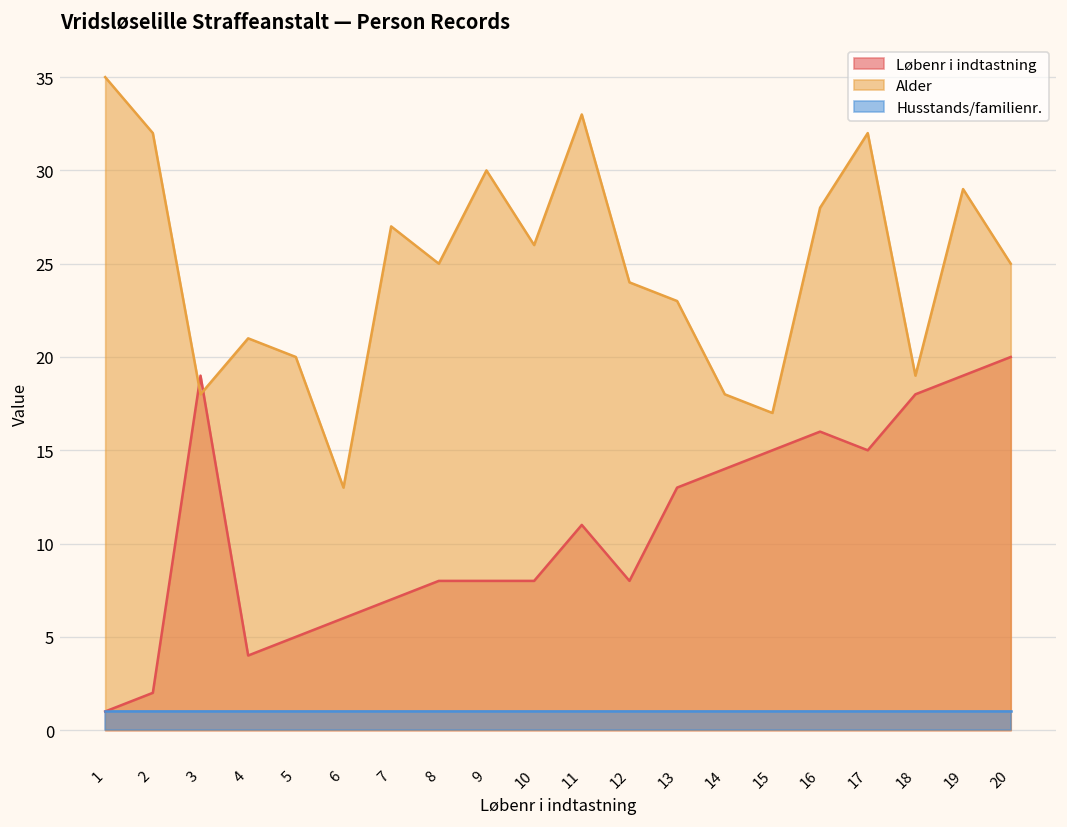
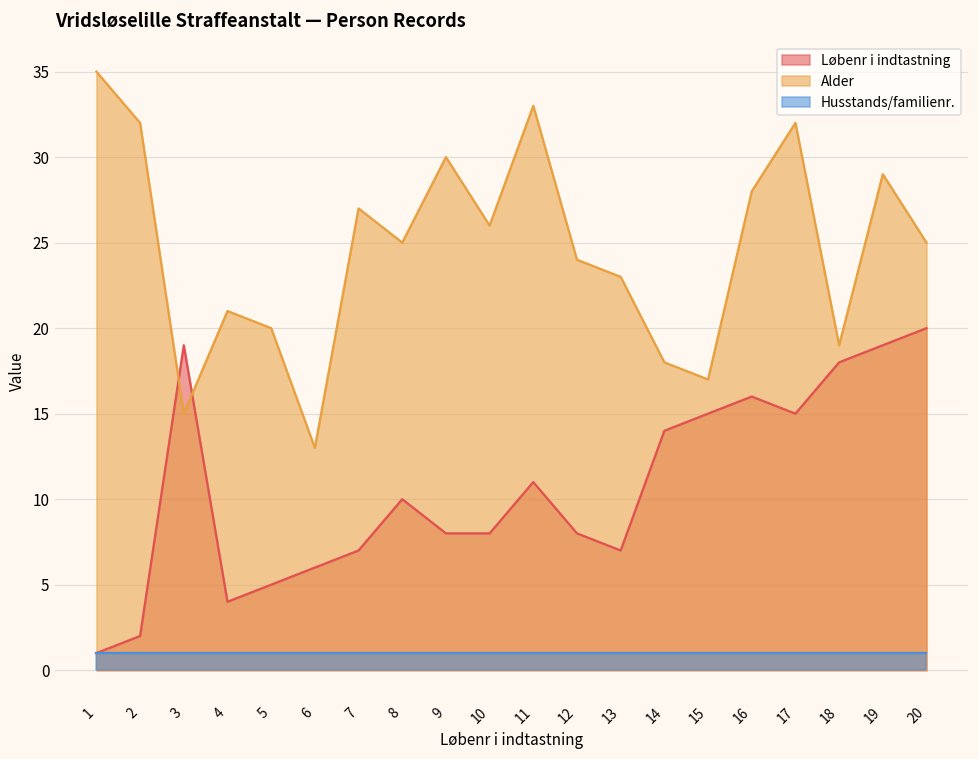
Alder, 3: 18 -> 15
Løbenr i indtastning, 8: 8 -> 10
Løbenr i indtastning, 13: 13 -> 7
